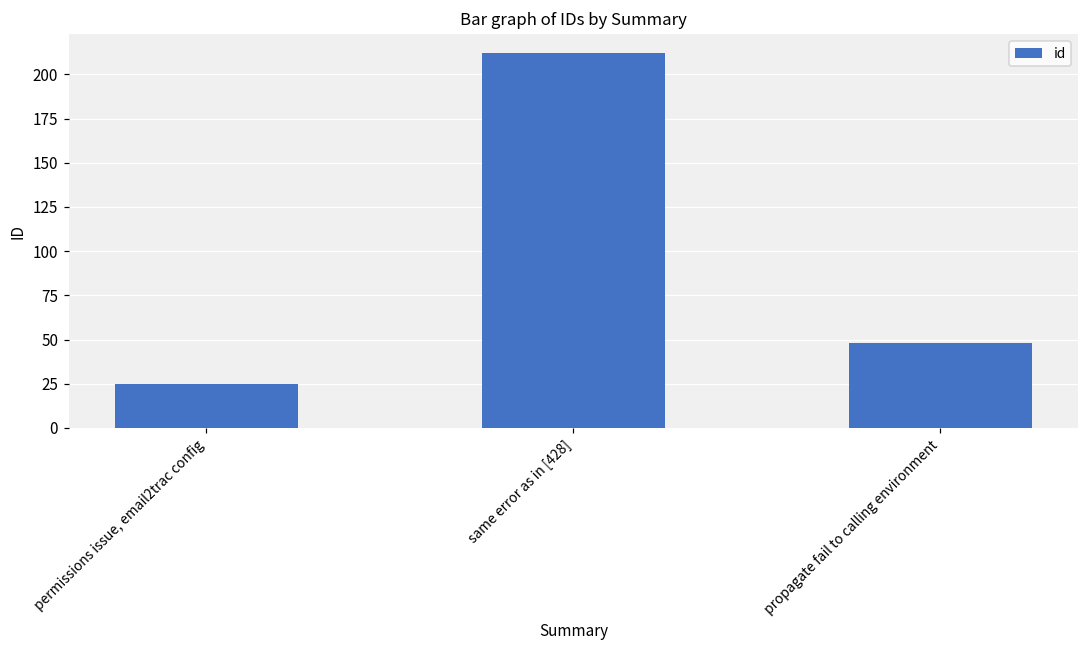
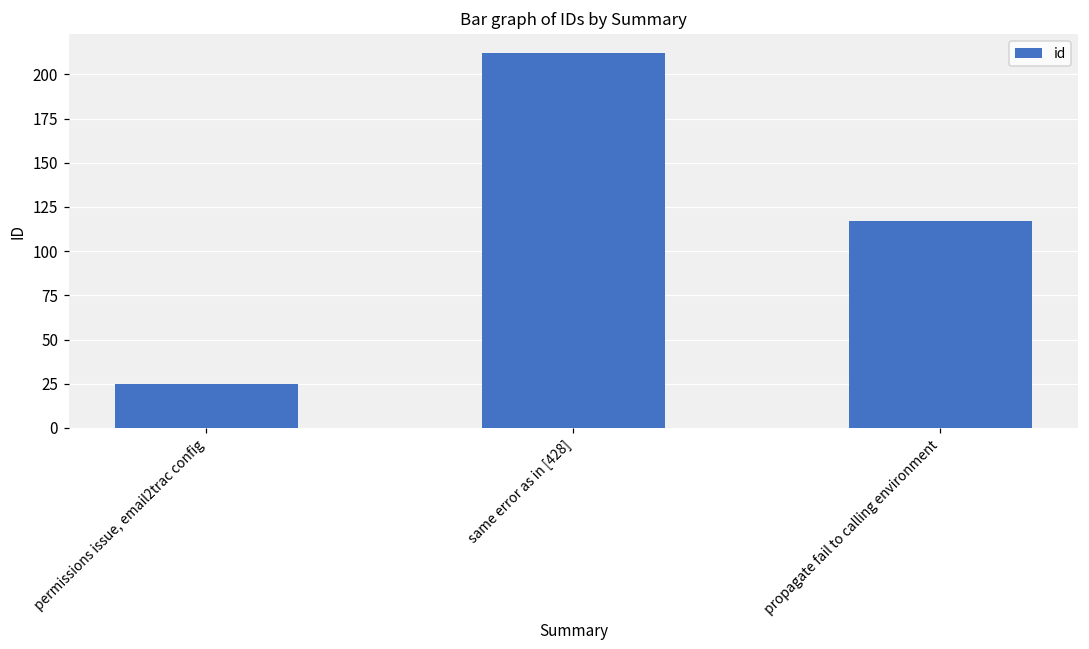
propagate fail to calling environment: 48 -> 117
